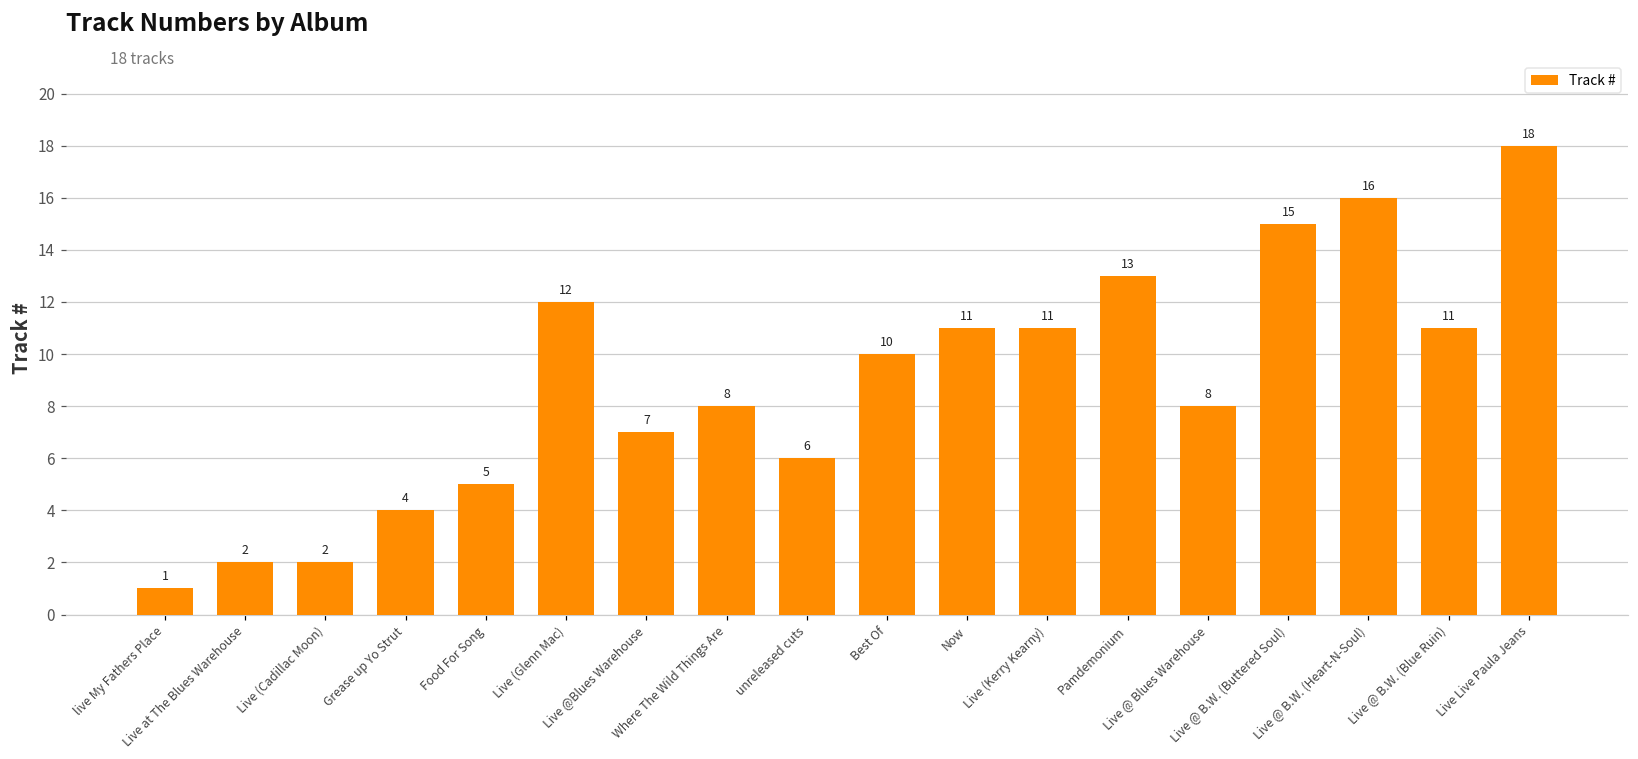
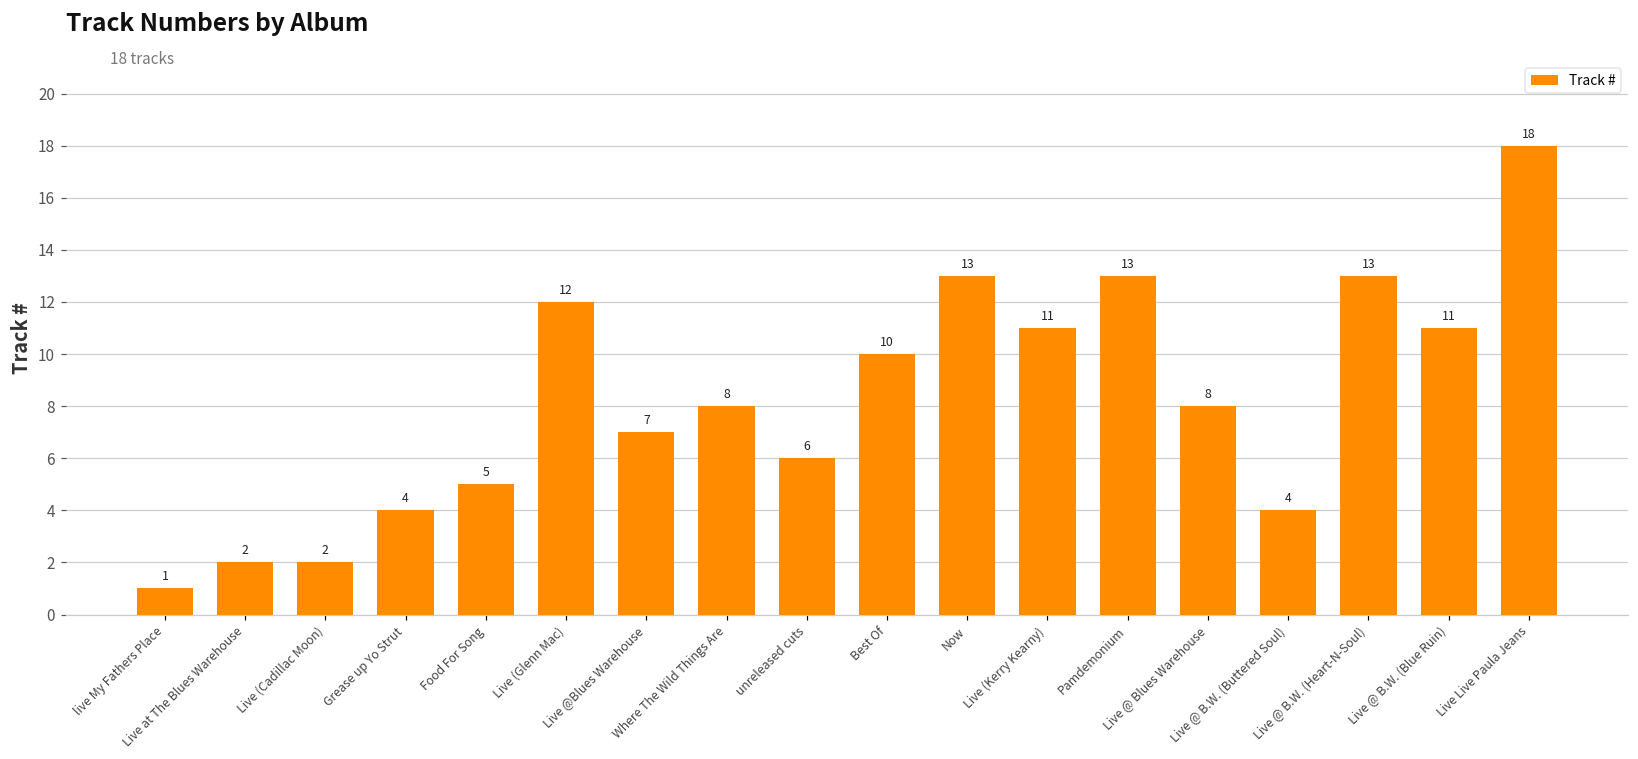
Now: 11 -> 13
Live @ B.W. (Buttered Soul): 15 -> 4
Live @ B.W. (Heart-N-Soul): 16 -> 13
